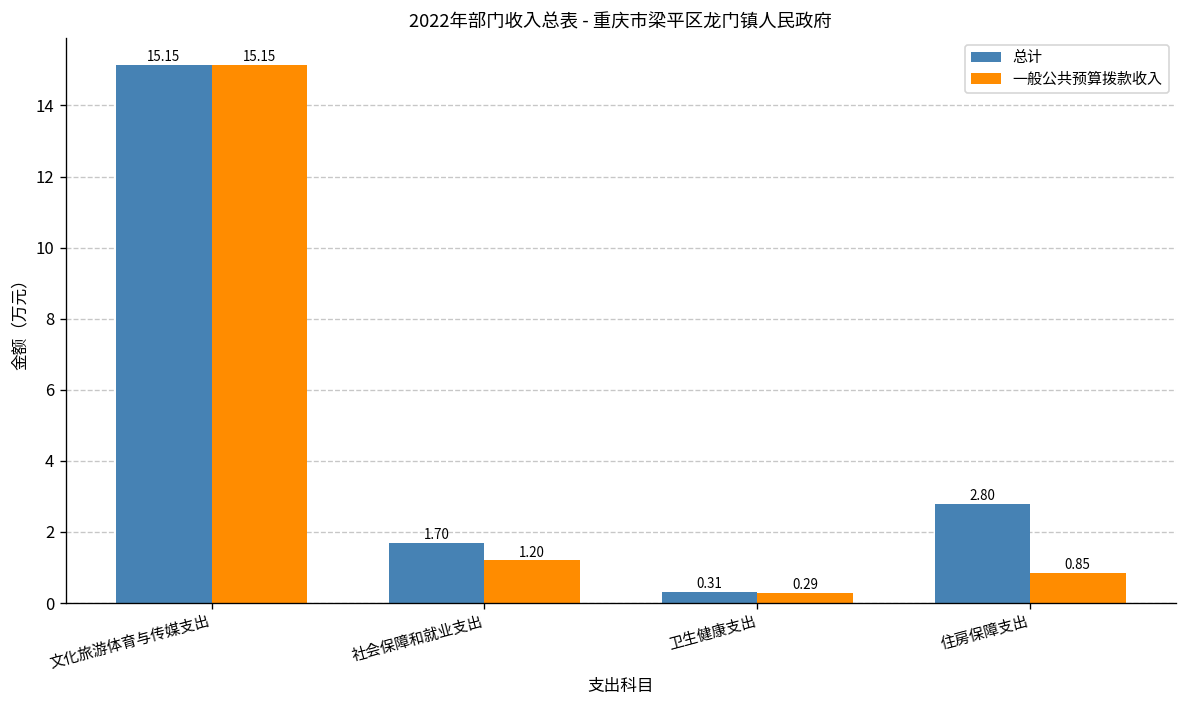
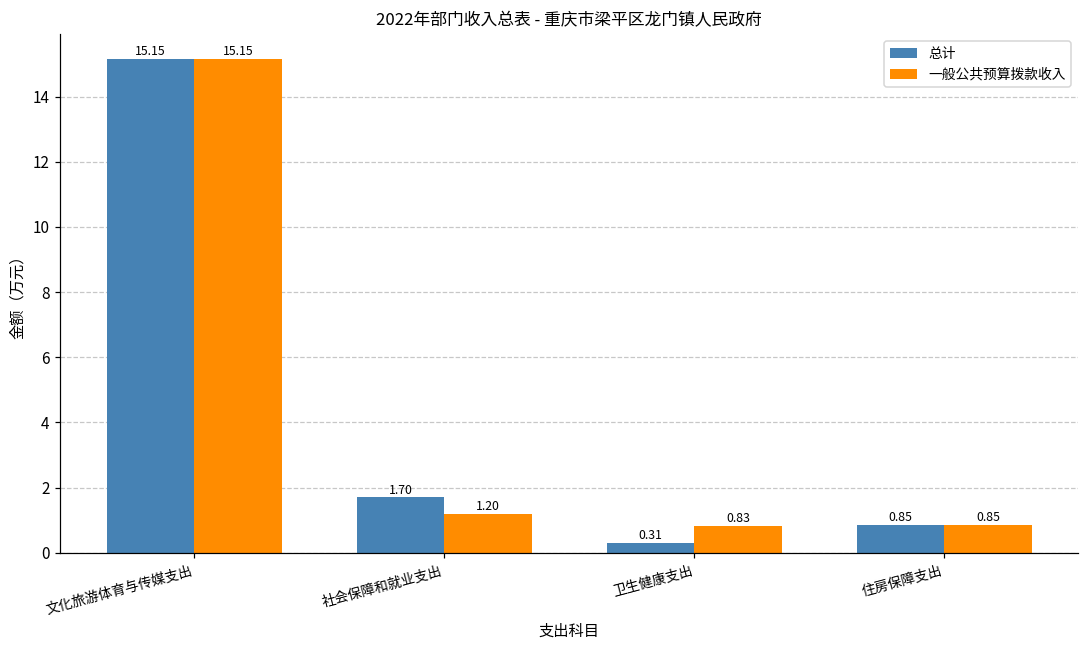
一般公共预算拨款收入, 卫生健康支出: 0.29 -> 0.83
总计, 住房保障支出: 2.80 -> 0.85
